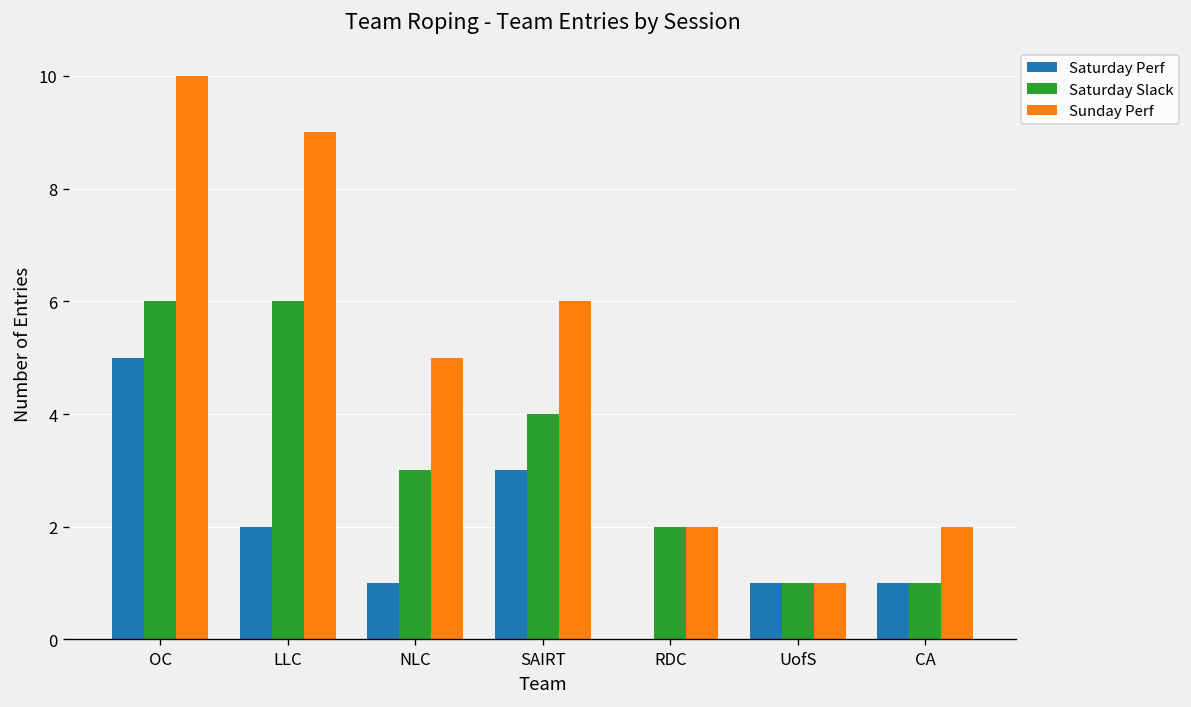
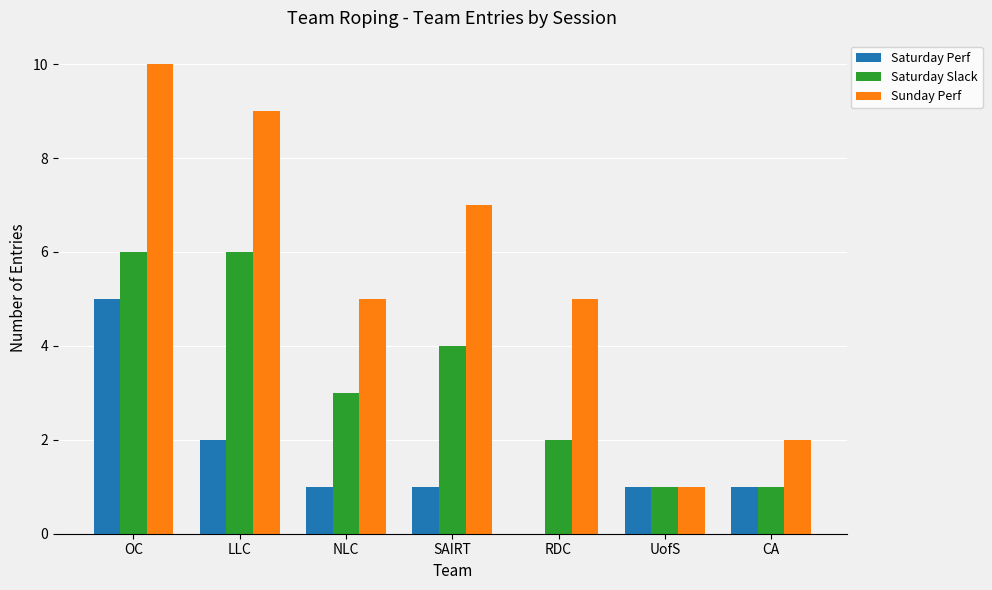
Saturday Perf, SAIRT: 3 -> 1
Sunday Perf, SAIRT: 6 -> 7
Sunday Perf, RDC: 2 -> 5
